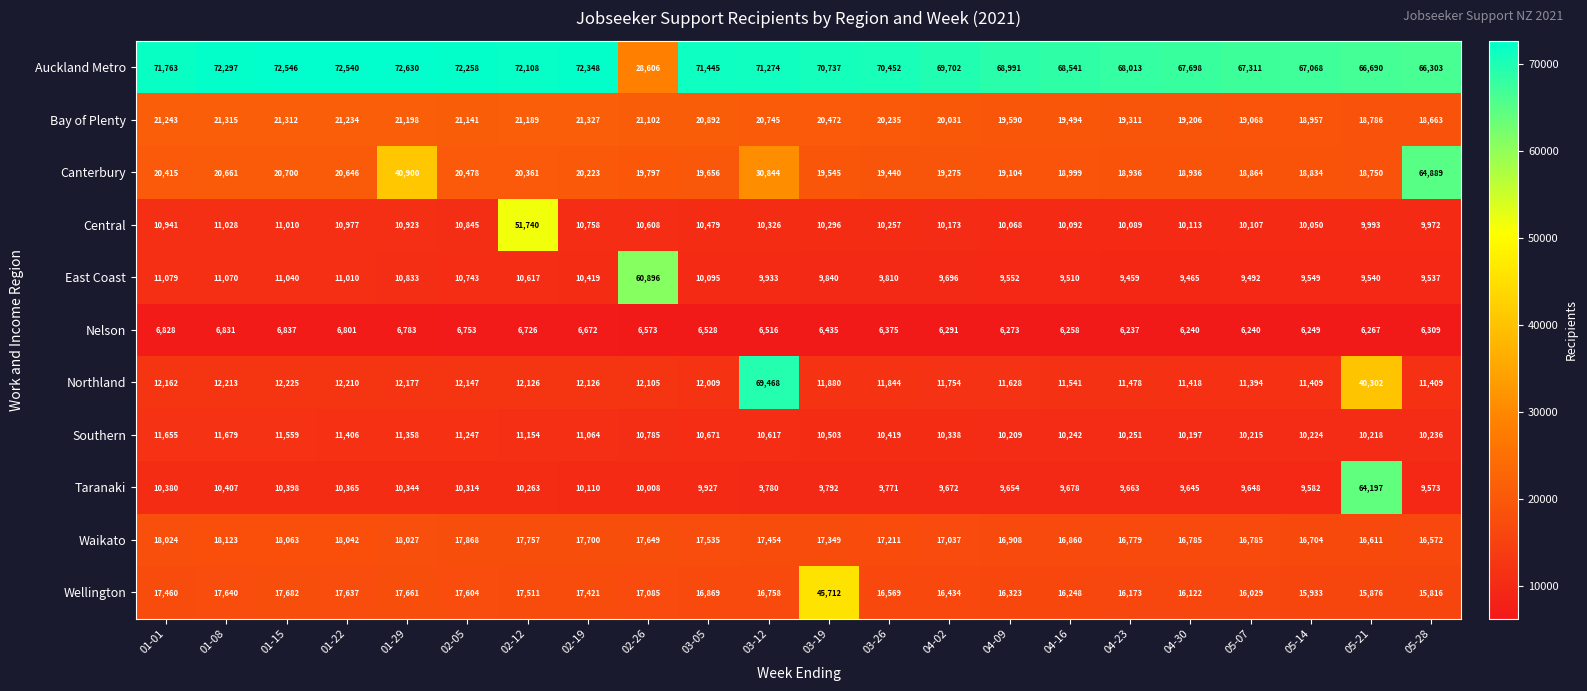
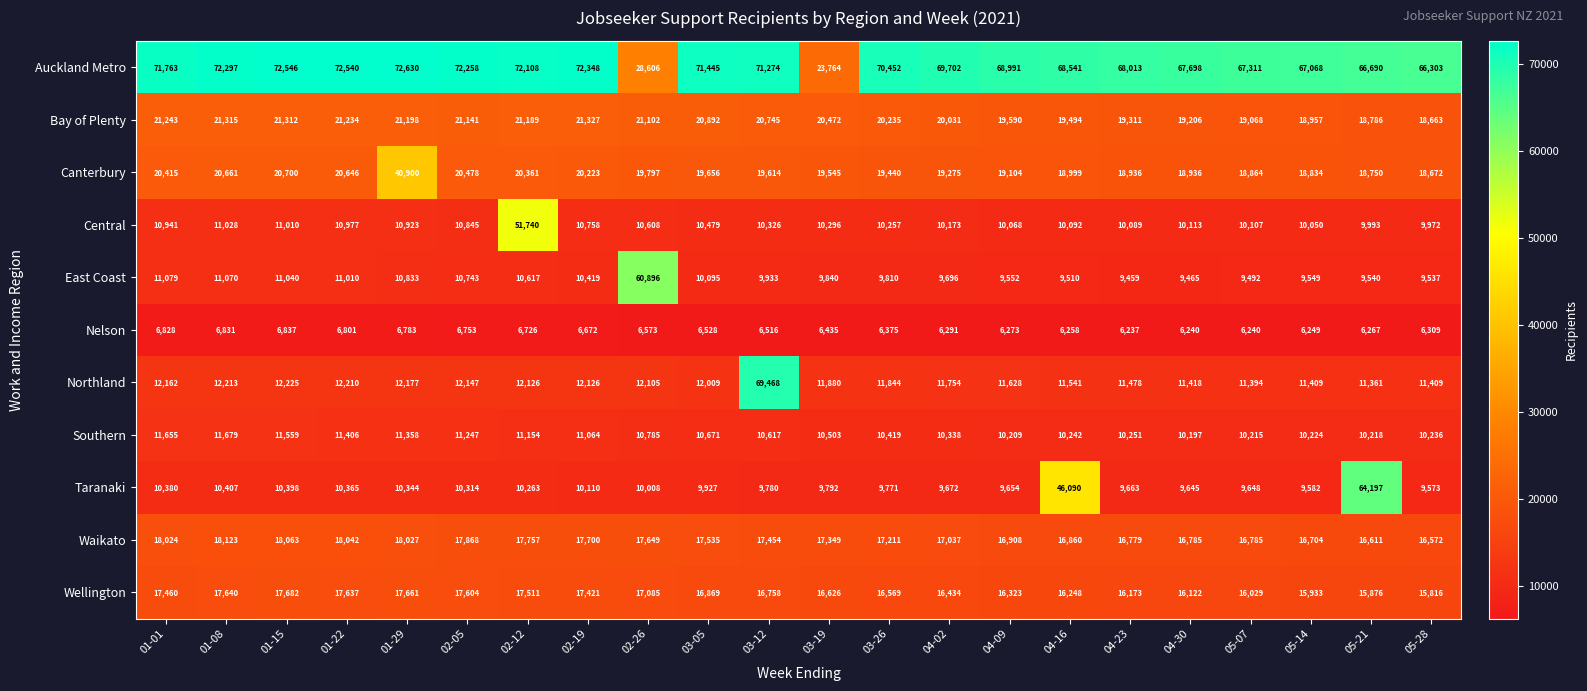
Auckland Metro, 03-19: 70,737 -> 23,764
Canterbury, 03-12: 30,844 -> 19,614
Canterbury, 05-28: 64,889 -> 18,672
Northland, 05-21: 40,302 -> 11,361
Taranaki, 04-16: 9,678 -> 46,090
Wellington, 03-19: 45,712 -> 16,626
